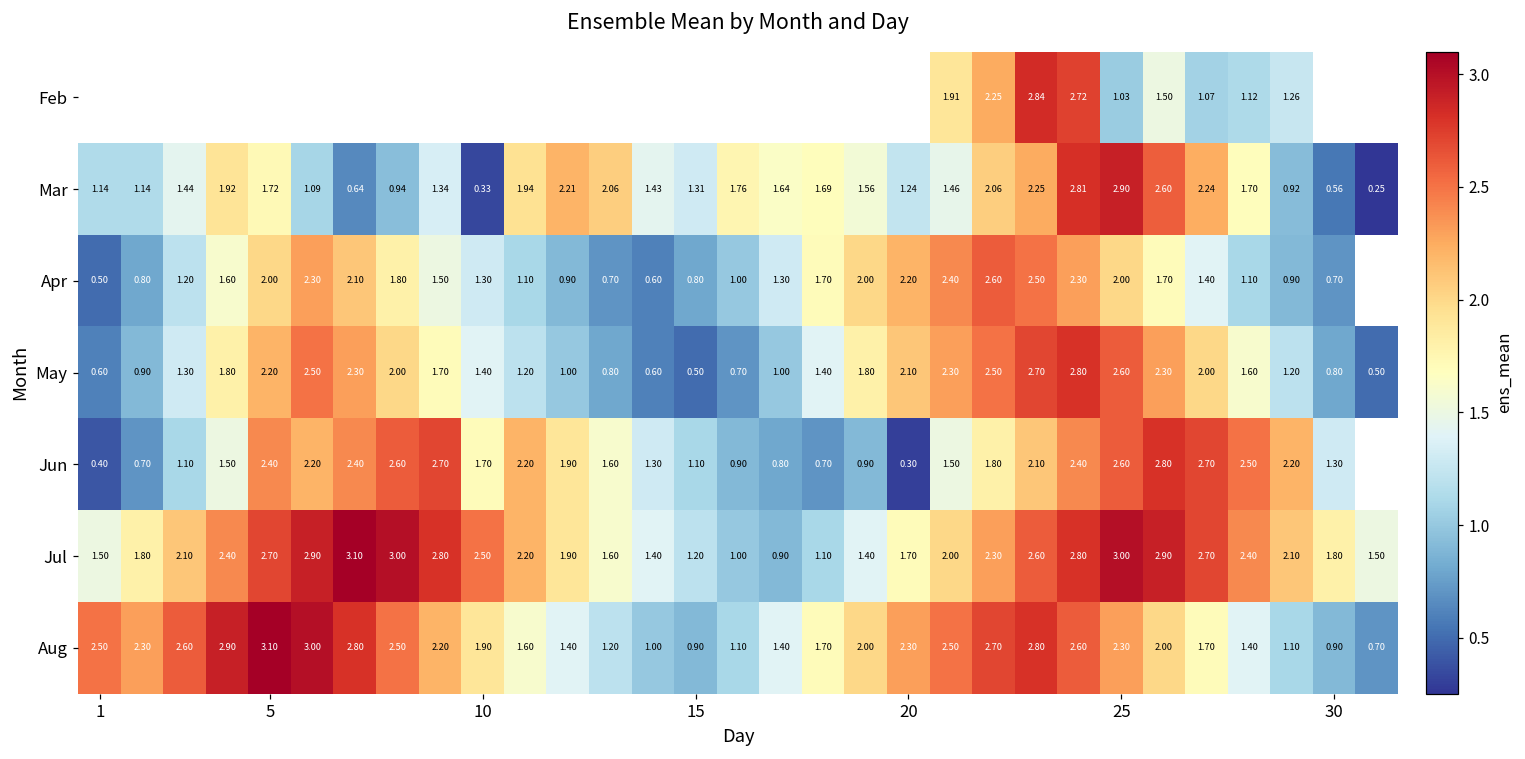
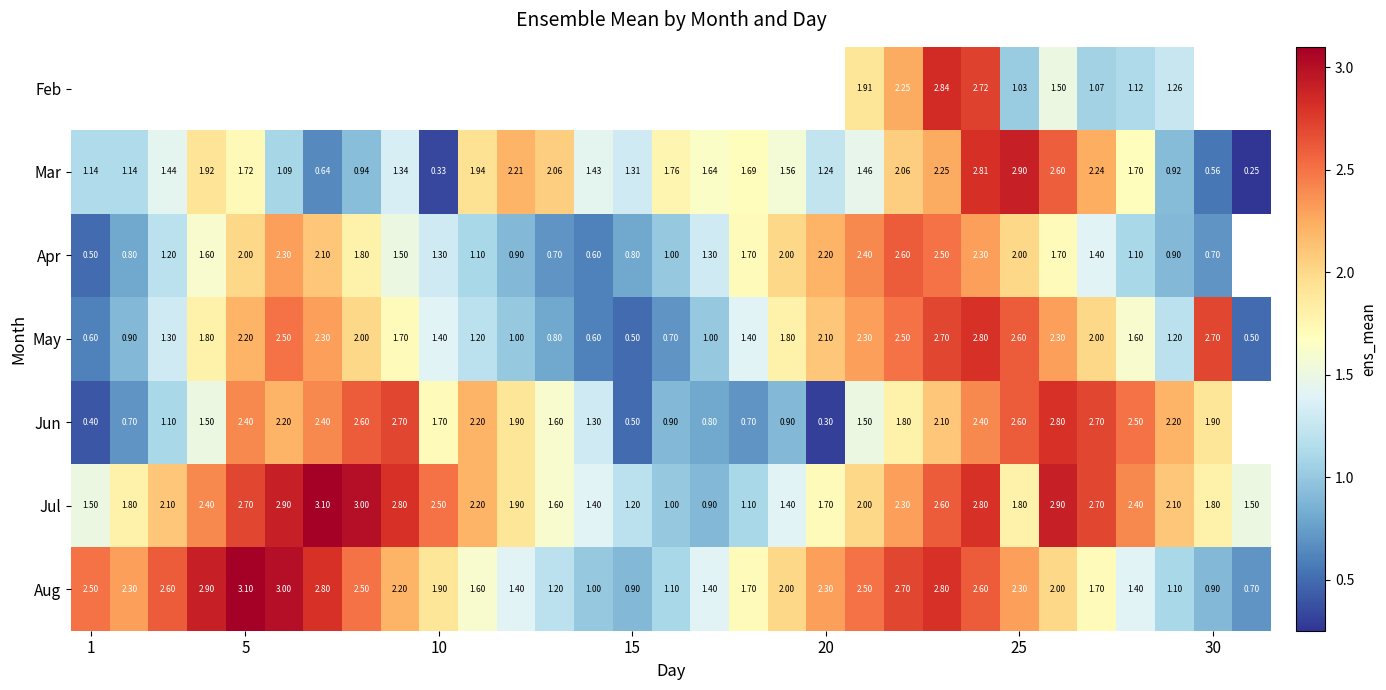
May, 30: 0.80 -> 2.70
Jun, 15: 1.10 -> 0.50
Jun, 30: 1.30 -> 1.90
Jul, 25: 3.00 -> 1.80
